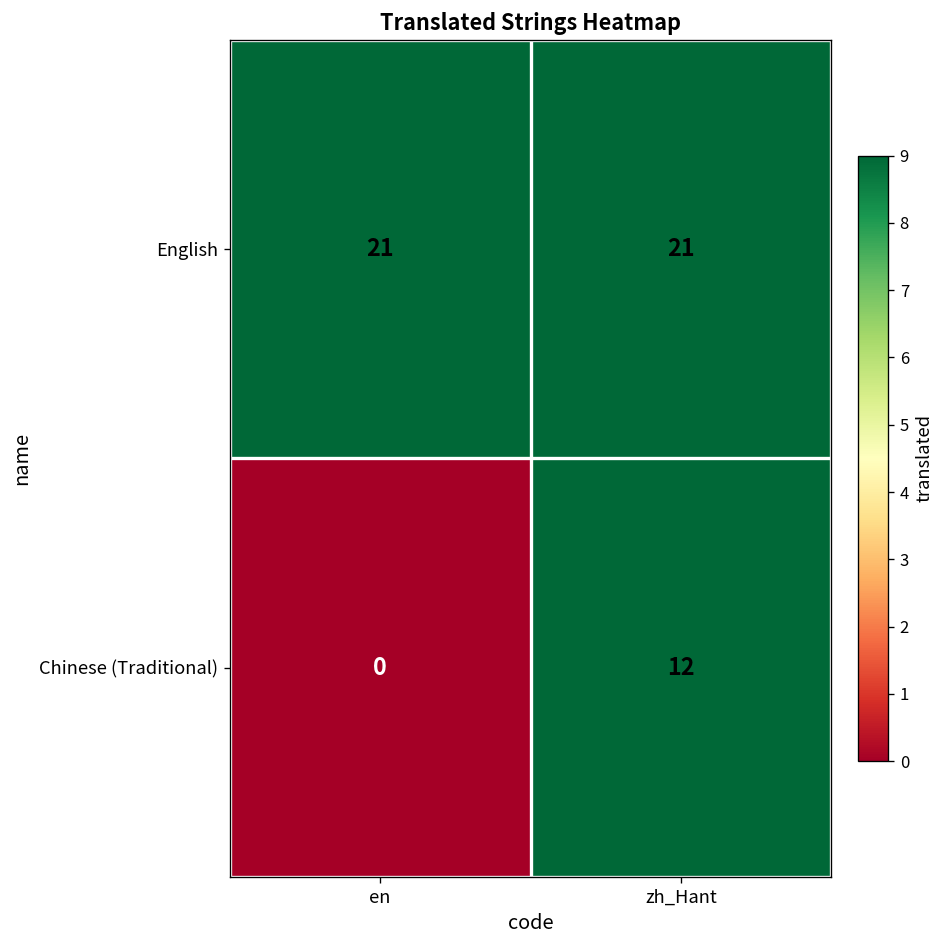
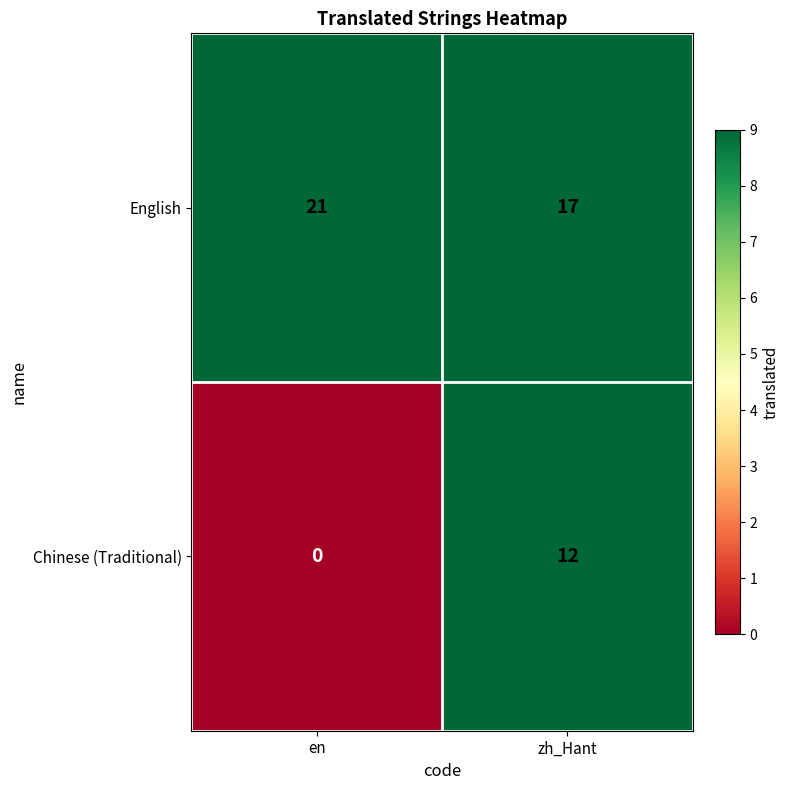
English, zh_Hant: 21 -> 17
